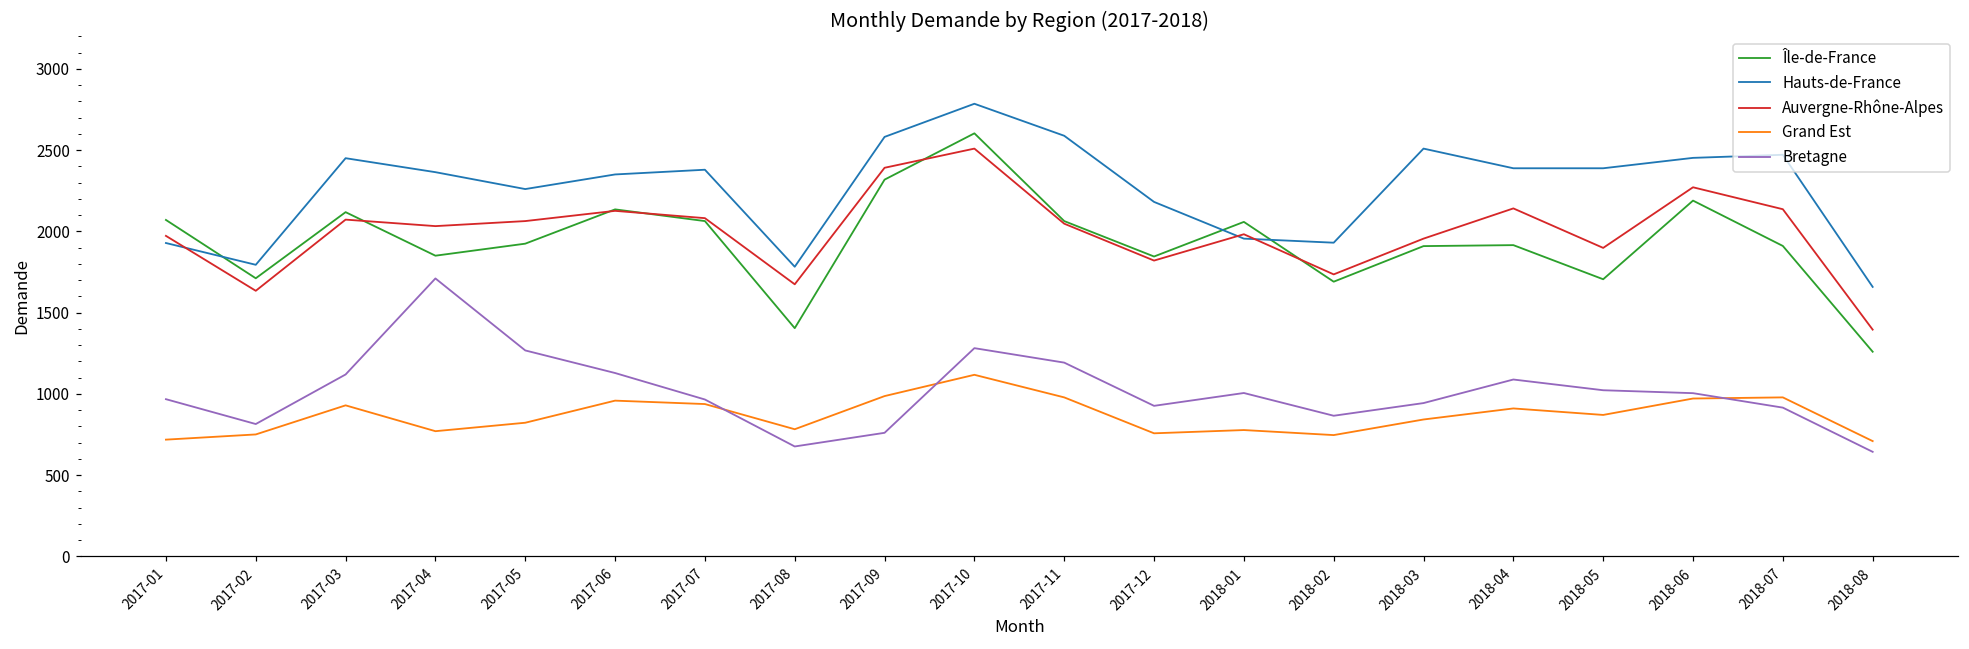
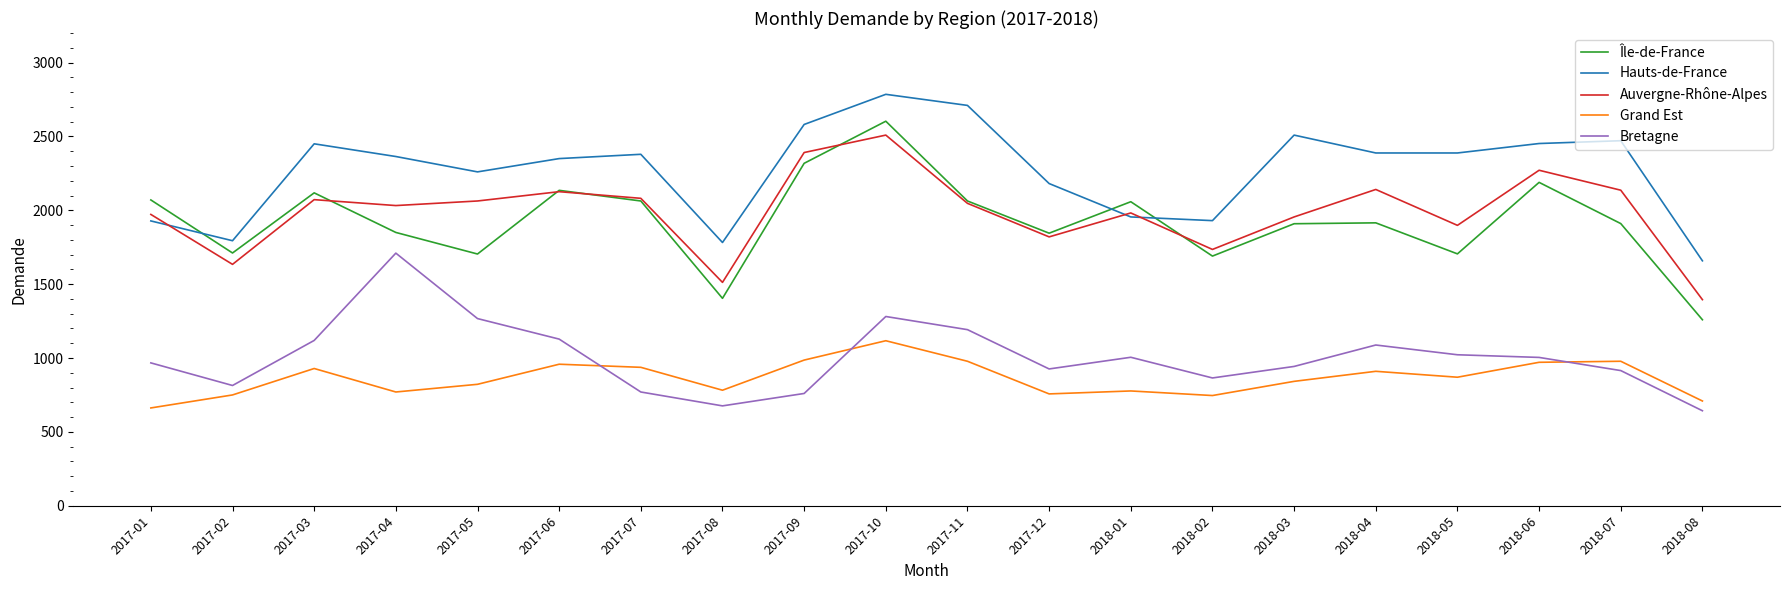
Grand Est, 2017-01: 720 -> 660
Île-de-France, 2017-05: 1920 -> 1700
Bretagne, 2017-07: 970 -> 770
Auvergne-Rhône-Alpes, 2017-08: 1670 -> 1510
Hauts-de-France, 2017-11: 2590 -> 2710
